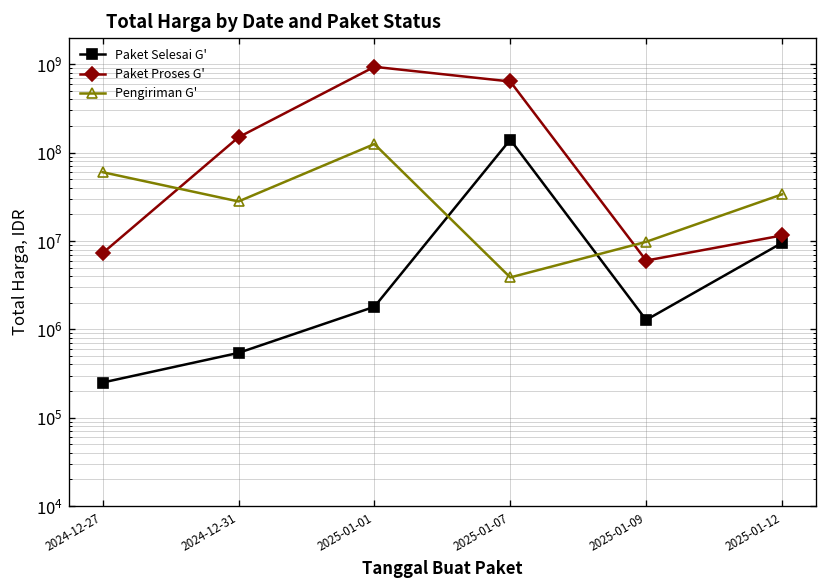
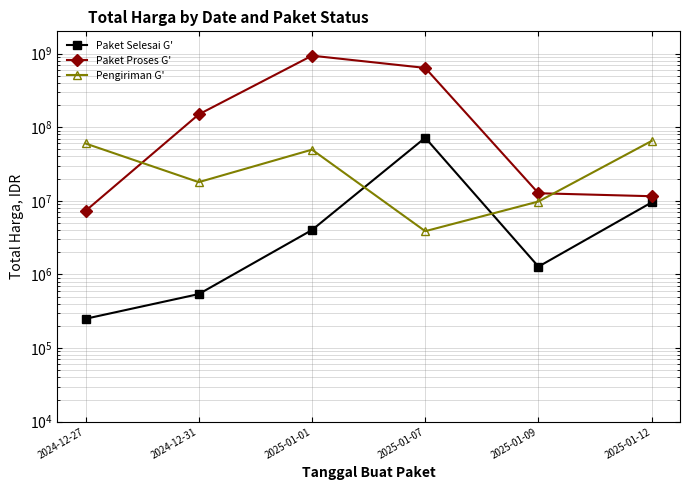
Pengiriman G', 2024-12-31: 28000000 -> 18000000
Paket Selesai G', 2025-01-01: 1800000 -> 4000000
Pengiriman G', 2025-01-01: 120000000 -> 50000000
Paket Selesai G', 2025-01-07: 140000000 -> 70000000
Paket Proses G', 2025-01-09: 6000000 -> 13000000
Pengiriman G', 2025-01-12: 30000000 -> 70000000
